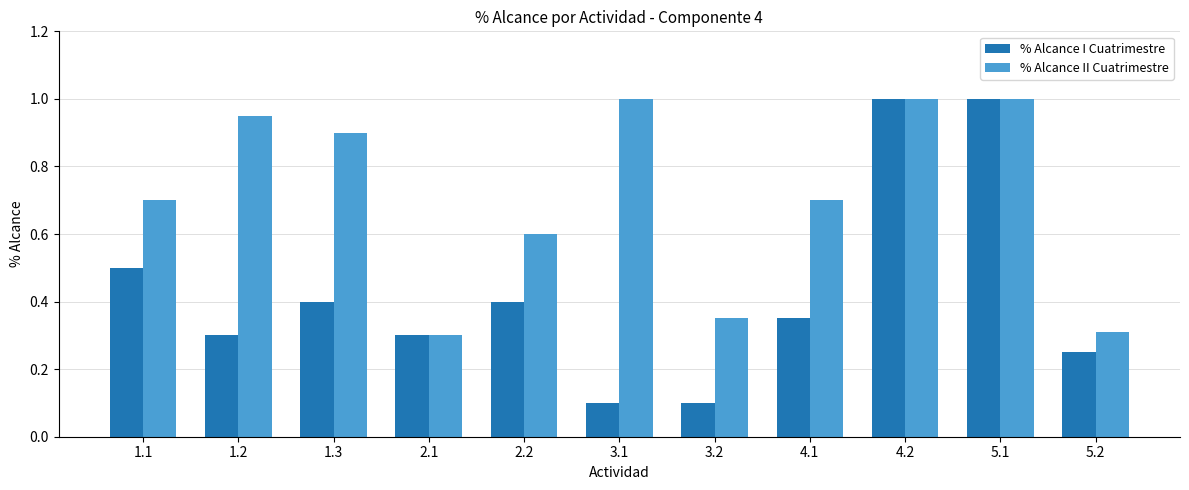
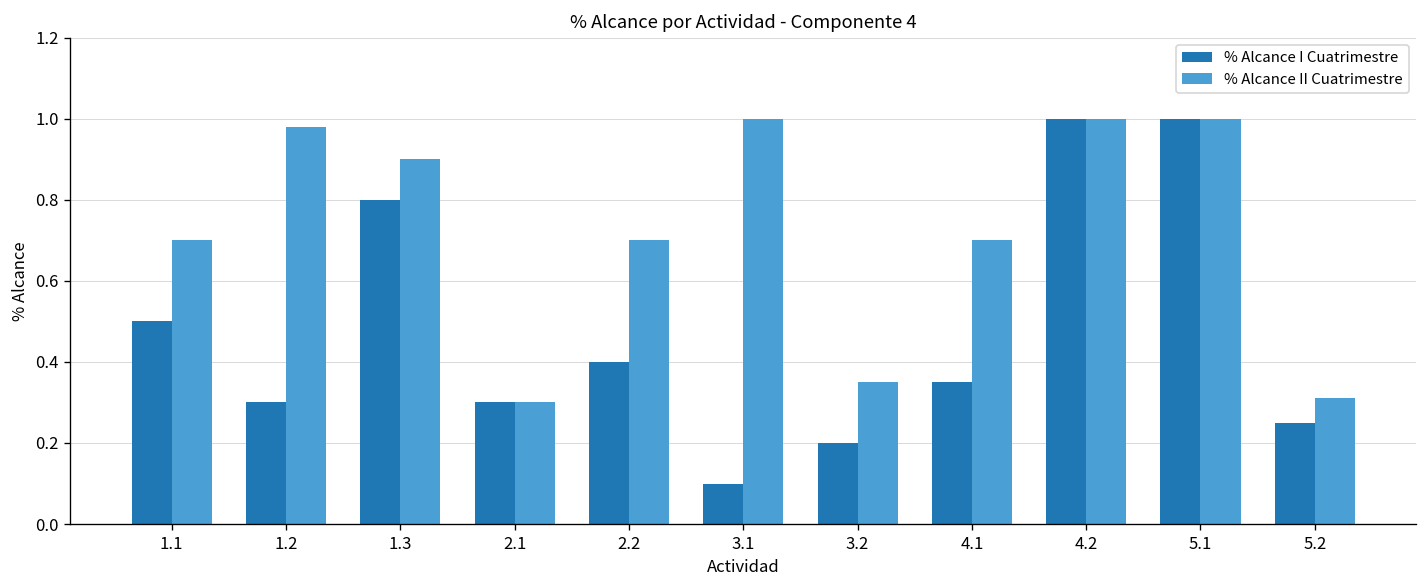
% Alcance II Cuatrimestre, 1.2: 0.95 -> 0.98
% Alcance I Cuatrimestre, 1.3: 0.4 -> 0.8
% Alcance II Cuatrimestre, 2.2: 0.6 -> 0.7
% Alcance I Cuatrimestre, 3.2: 0.1 -> 0.2
